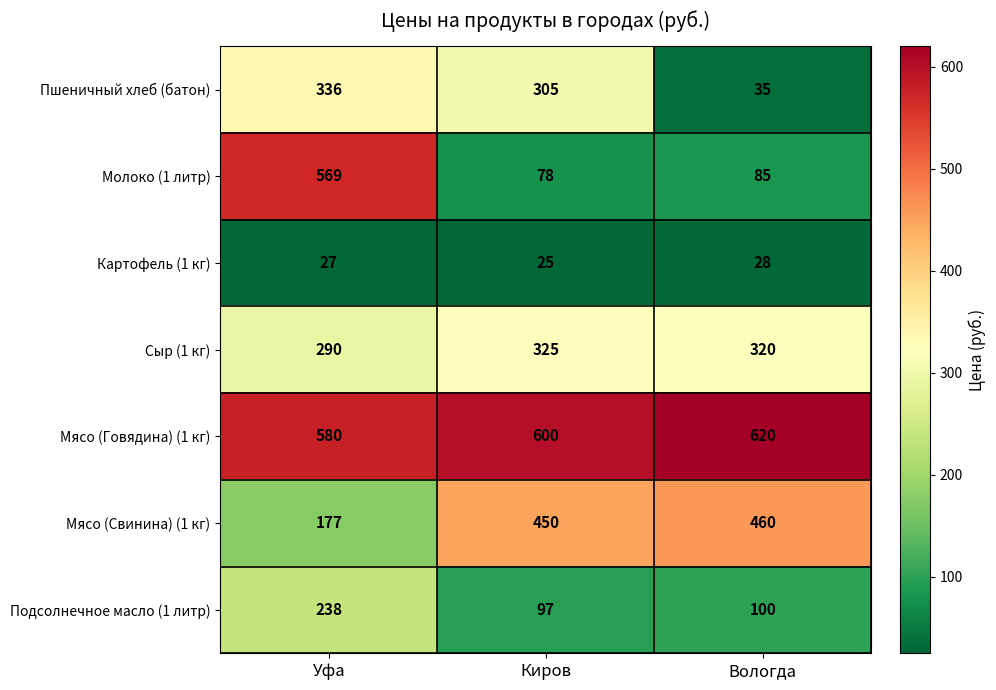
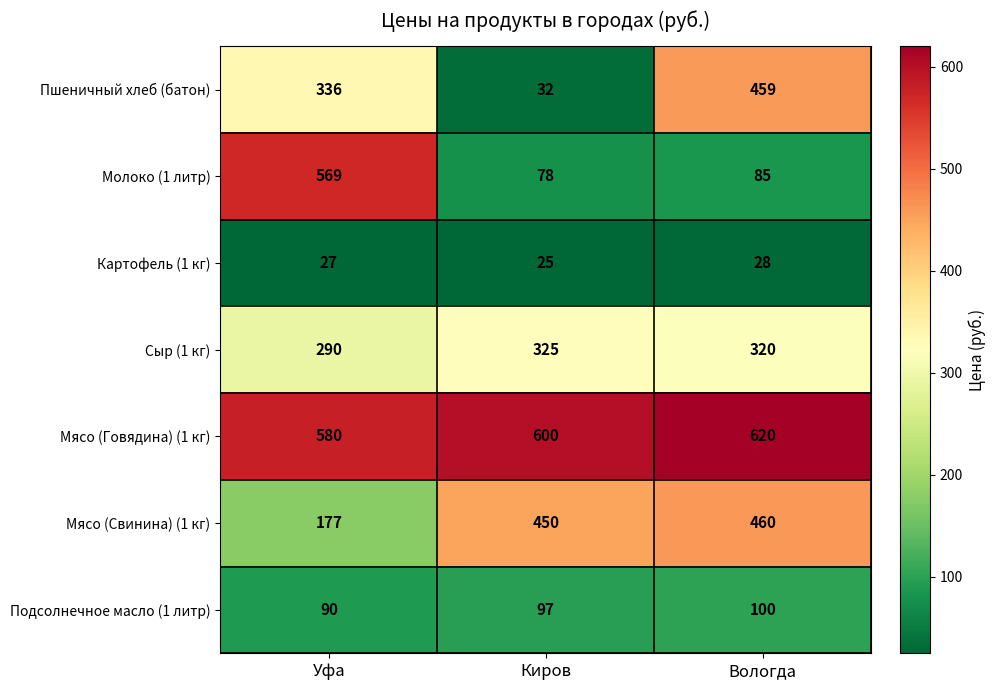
Пшеничный хлеб (батон), Киров: 305 -> 32
Пшеничный хлеб (батон), Вологда: 35 -> 459
Подсолнечное масло (1 литр), Уфа: 238 -> 90
